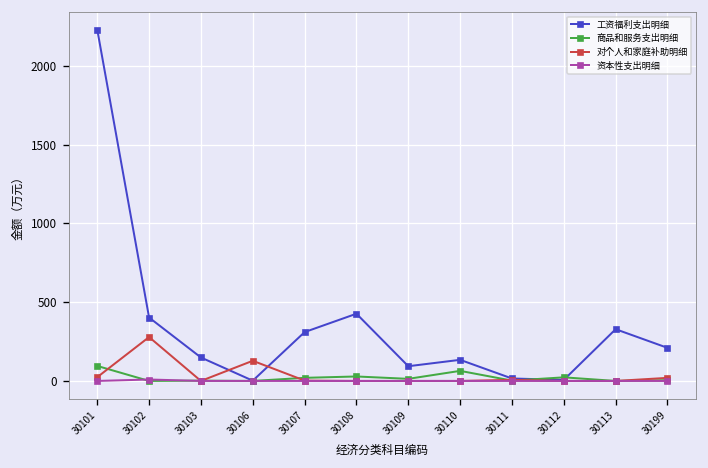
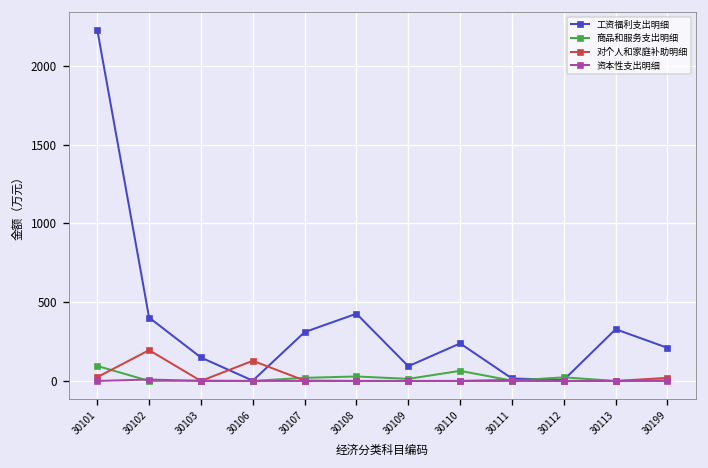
对个人和家庭补助明细, 30102: 280 -> 200
工资福利支出明细, 30110: 130 -> 240
